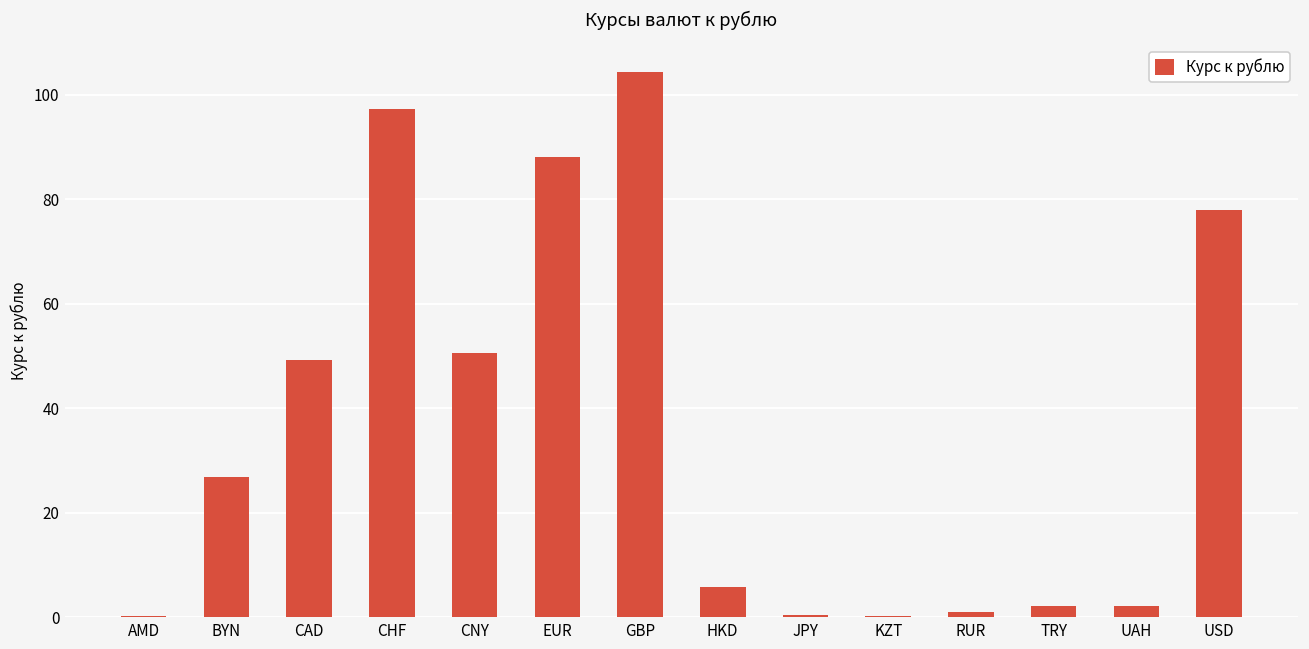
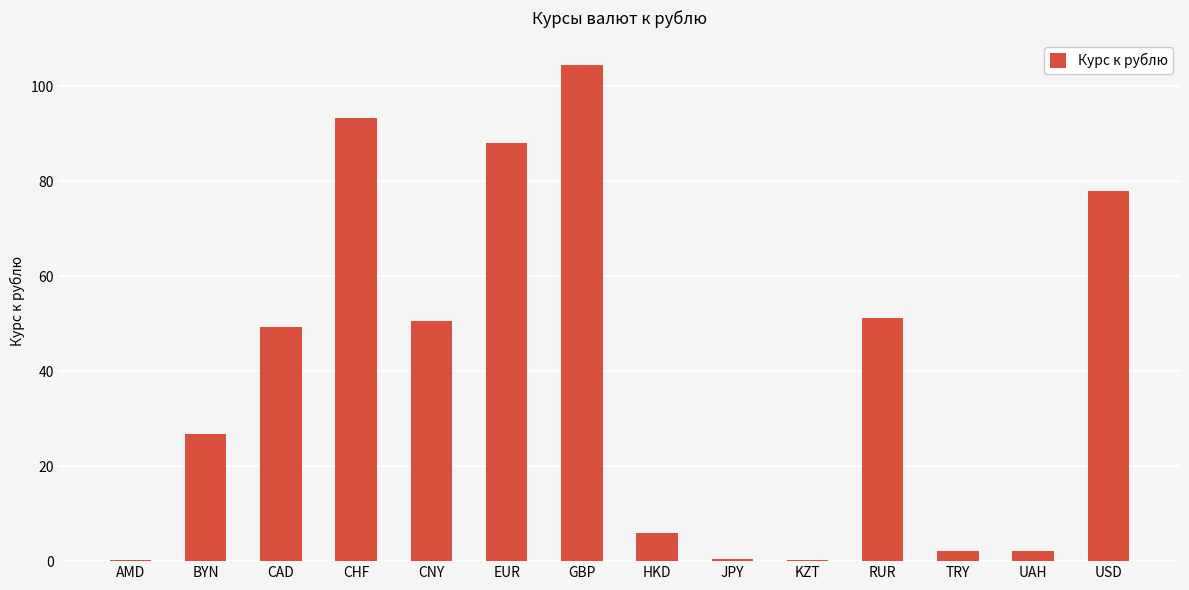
CHF: 97 -> 93
RUR: 1 -> 51
